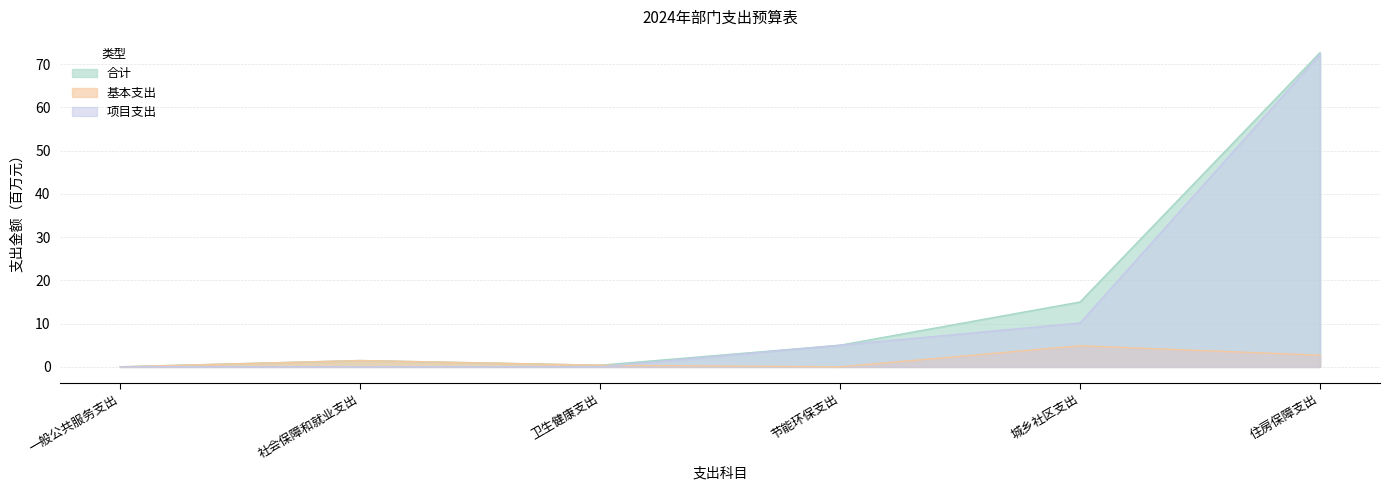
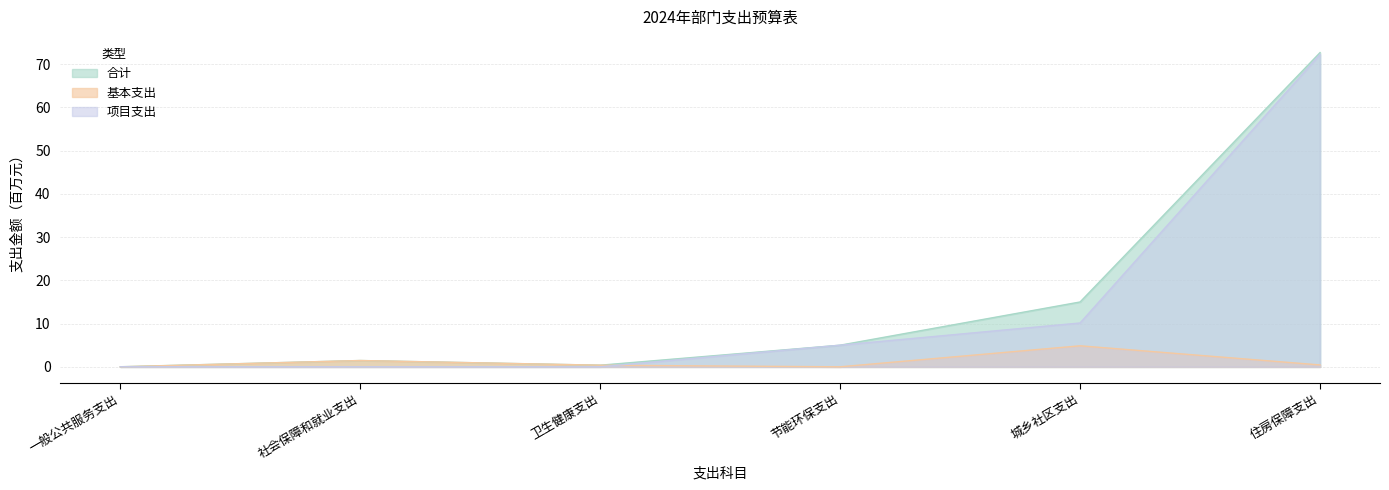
基本支出, 住房保障支出: 3 -> 0
